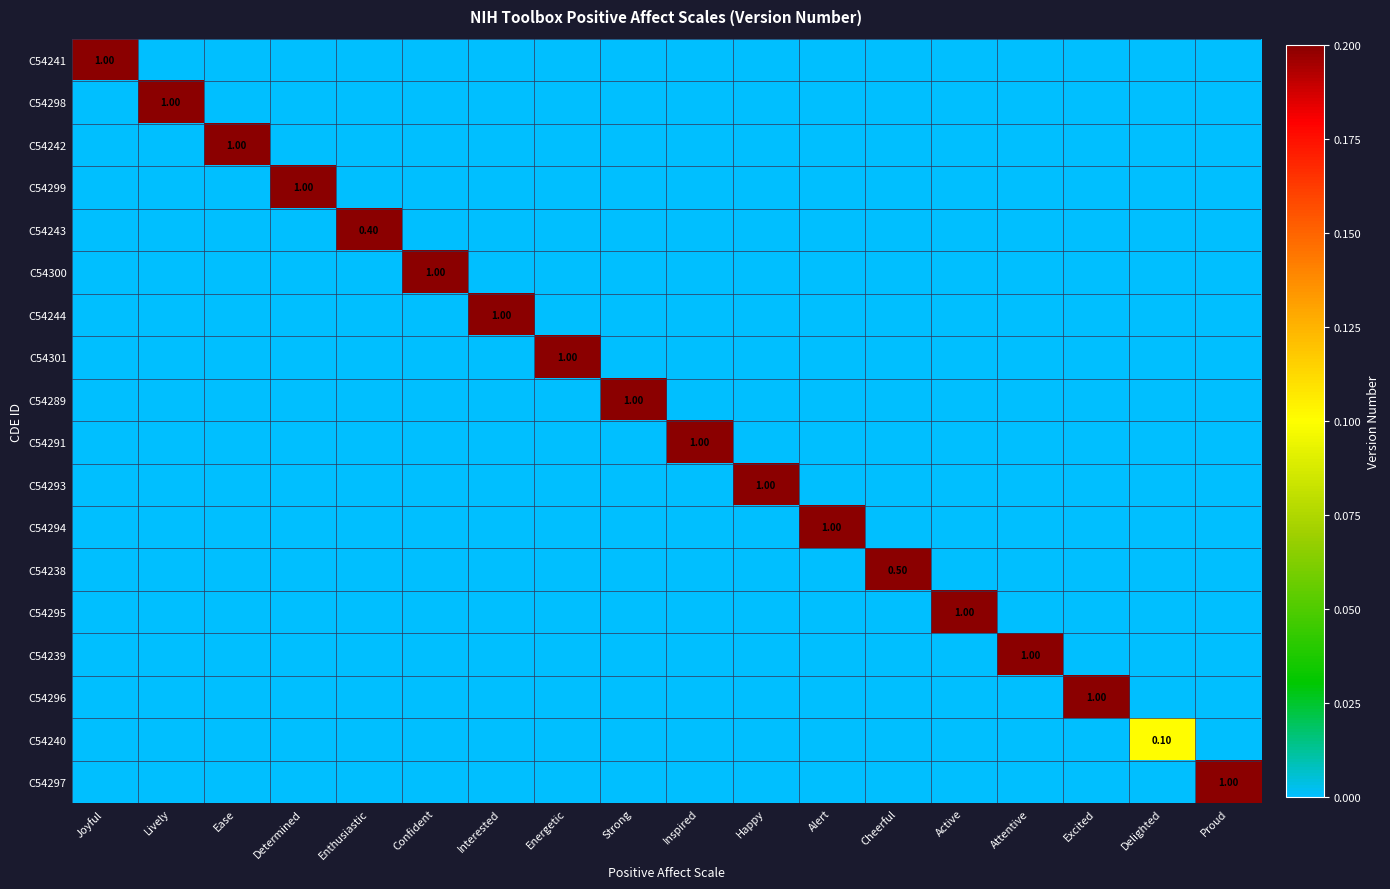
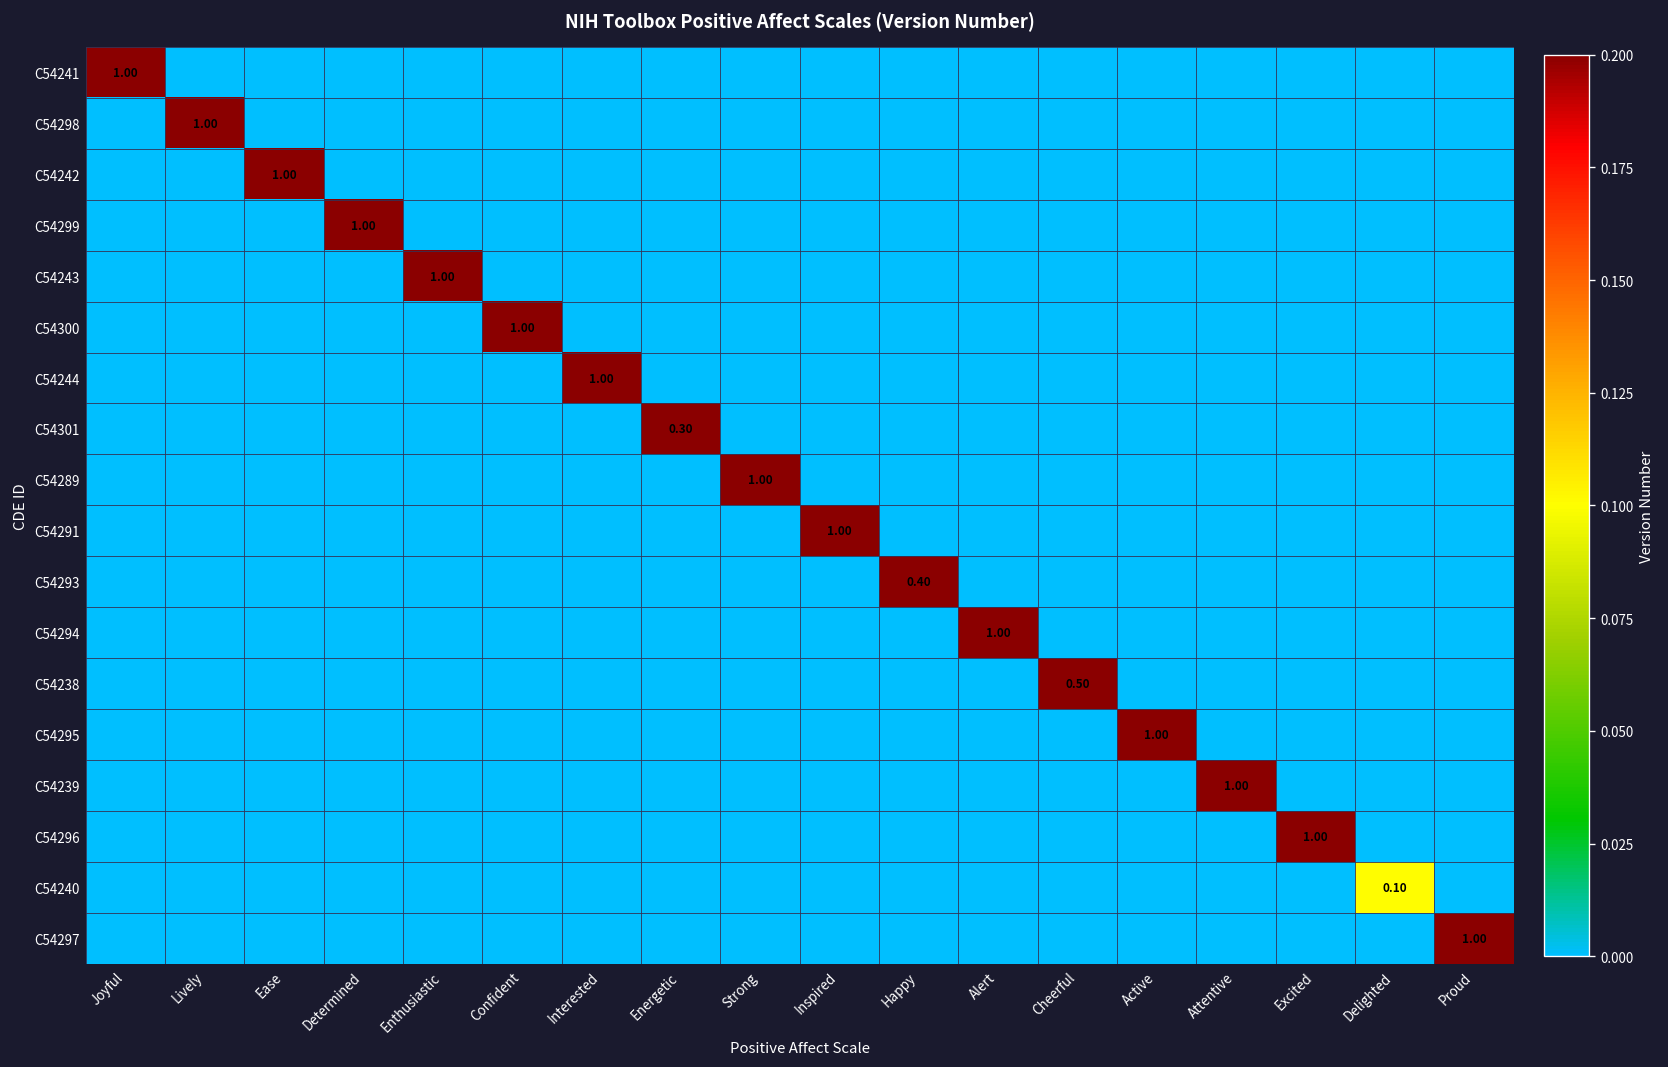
C54243, Enthusiastic: 0.40 -> 1.00
C54301, Energetic: 1.00 -> 0.30
C54293, Happy: 1.00 -> 0.40
